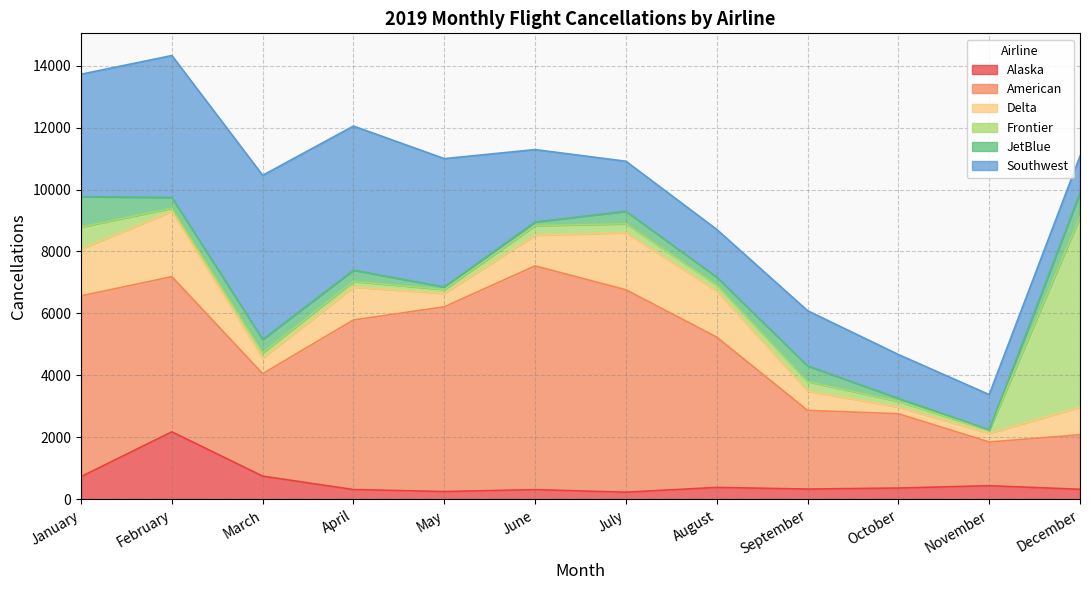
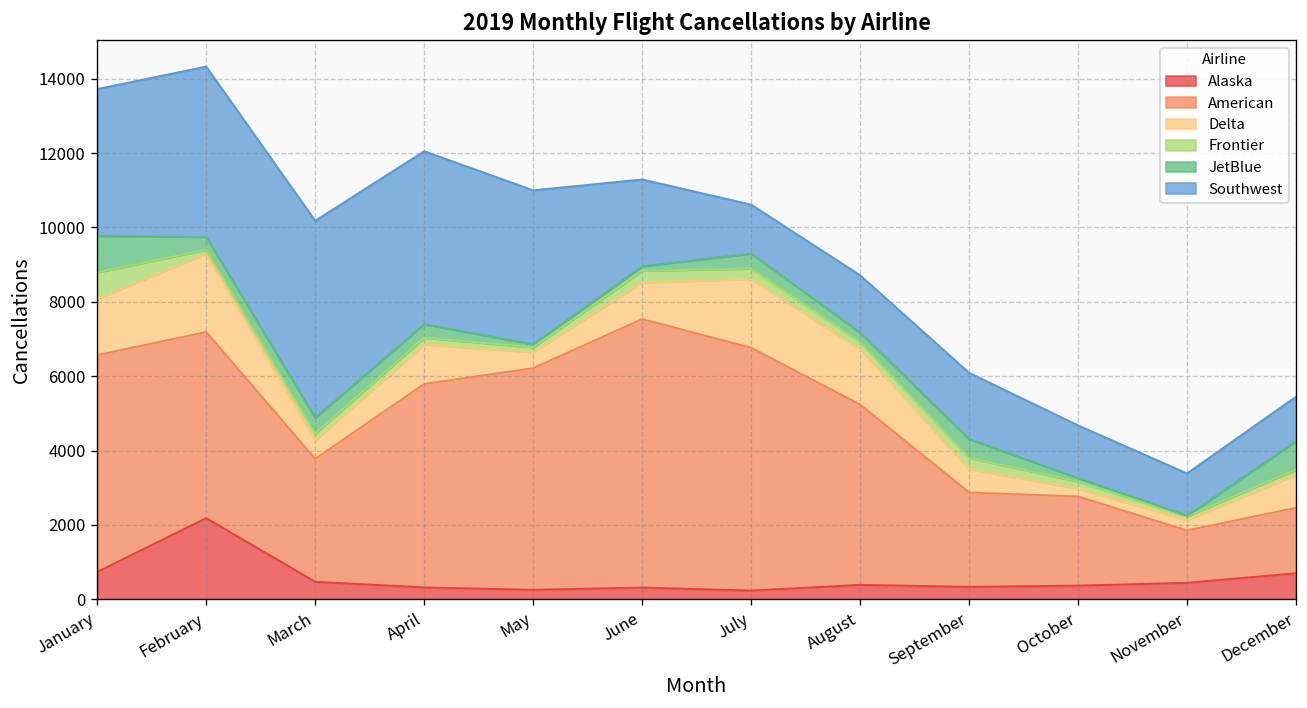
Alaska, March: 800 -> 500
Southwest, July: 1600 -> 1300
Alaska, December: 300 -> 700
Frontier, December: 6100 -> 100
